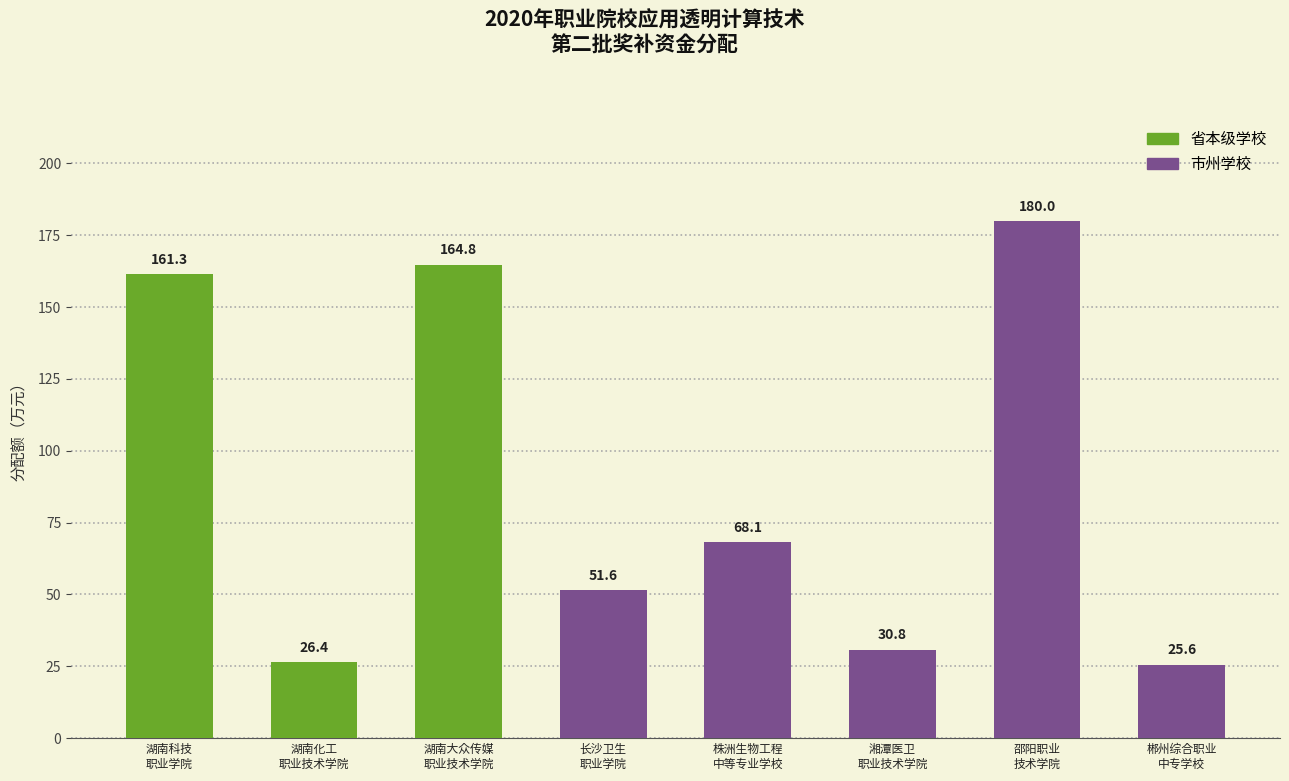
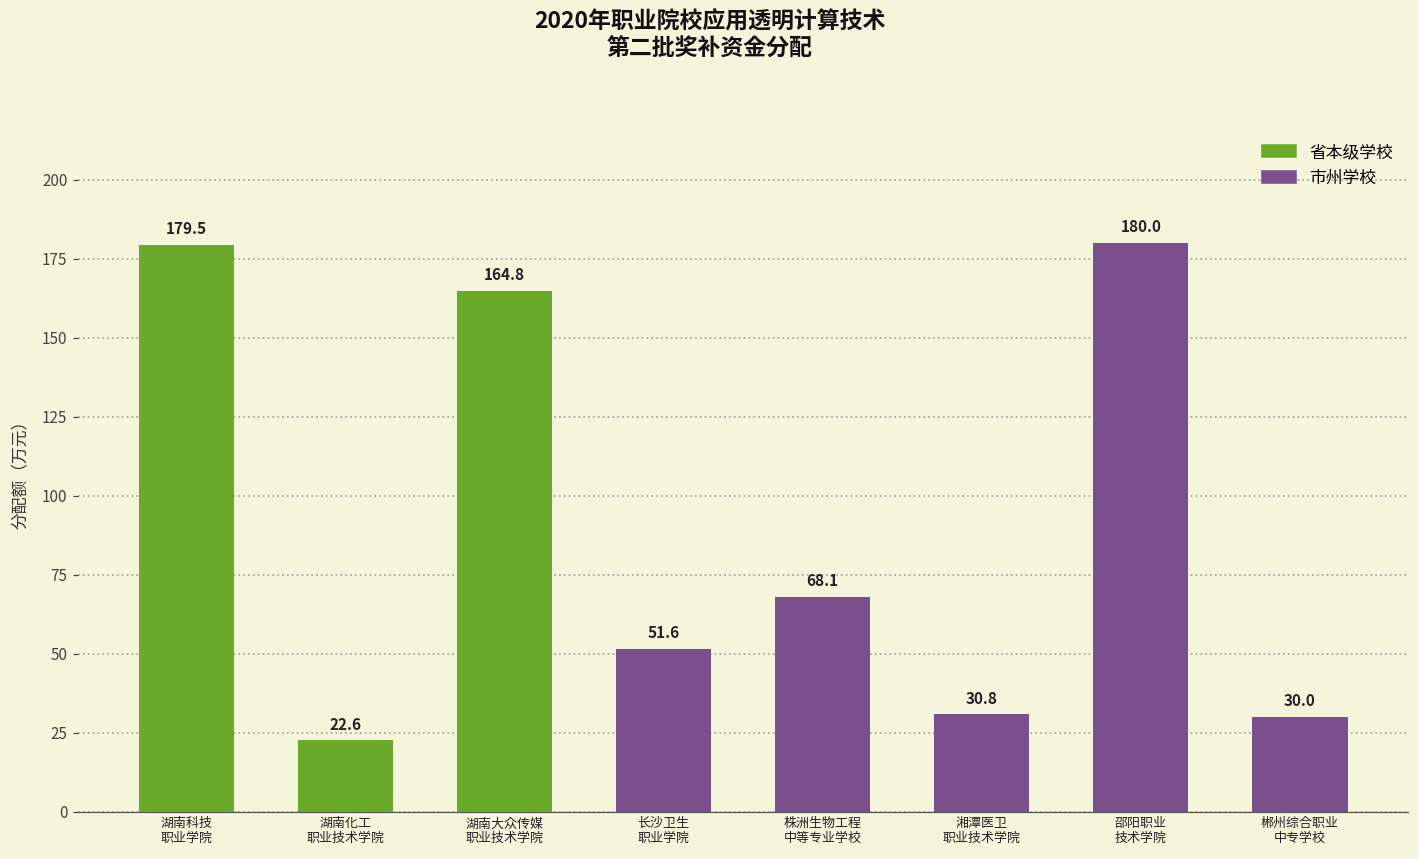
湖南科技 职业学院: 161.3 -> 179.5
湖南化工 职业技术学院: 26.4 -> 22.6
郴州综合职业 中专学校: 25.6 -> 30.0
